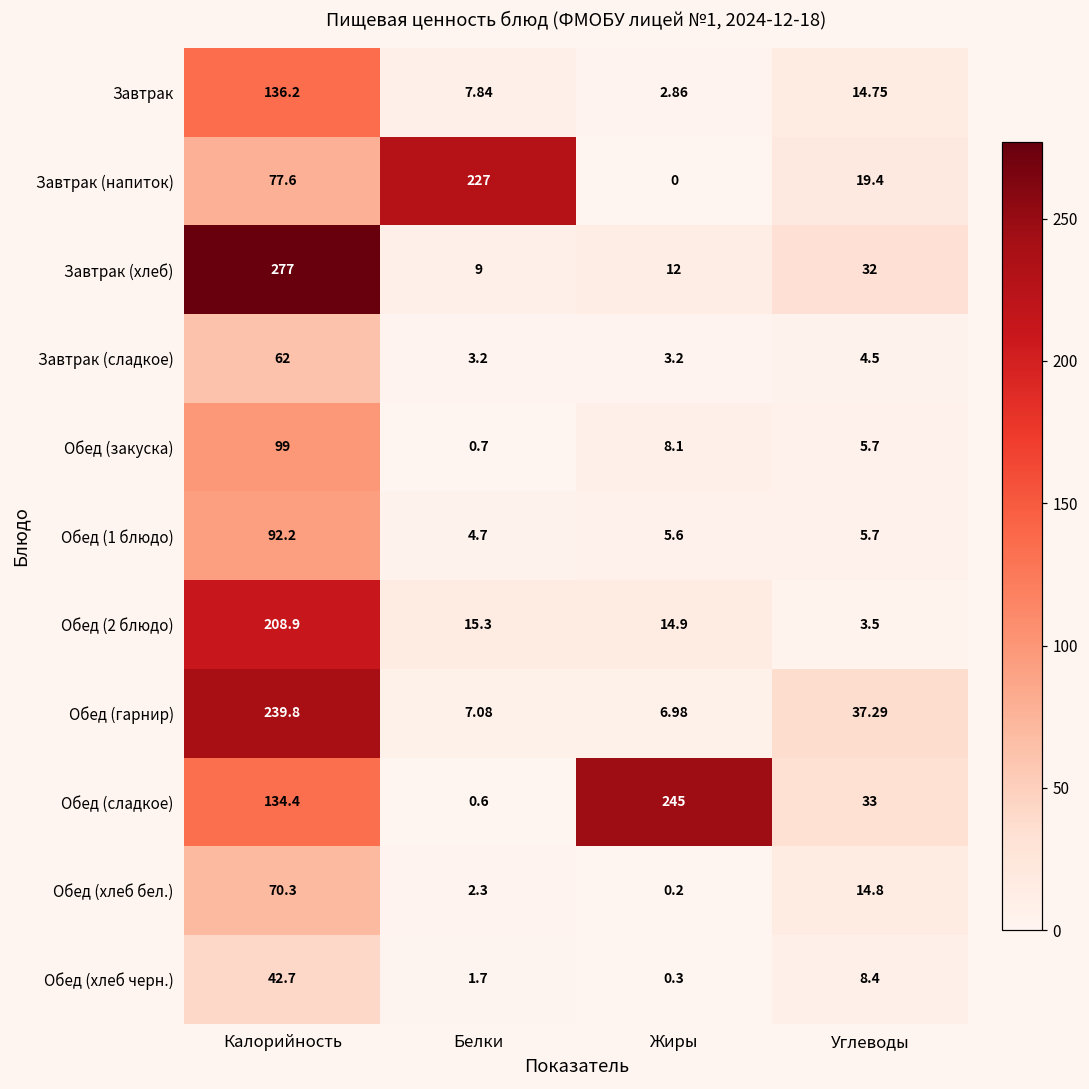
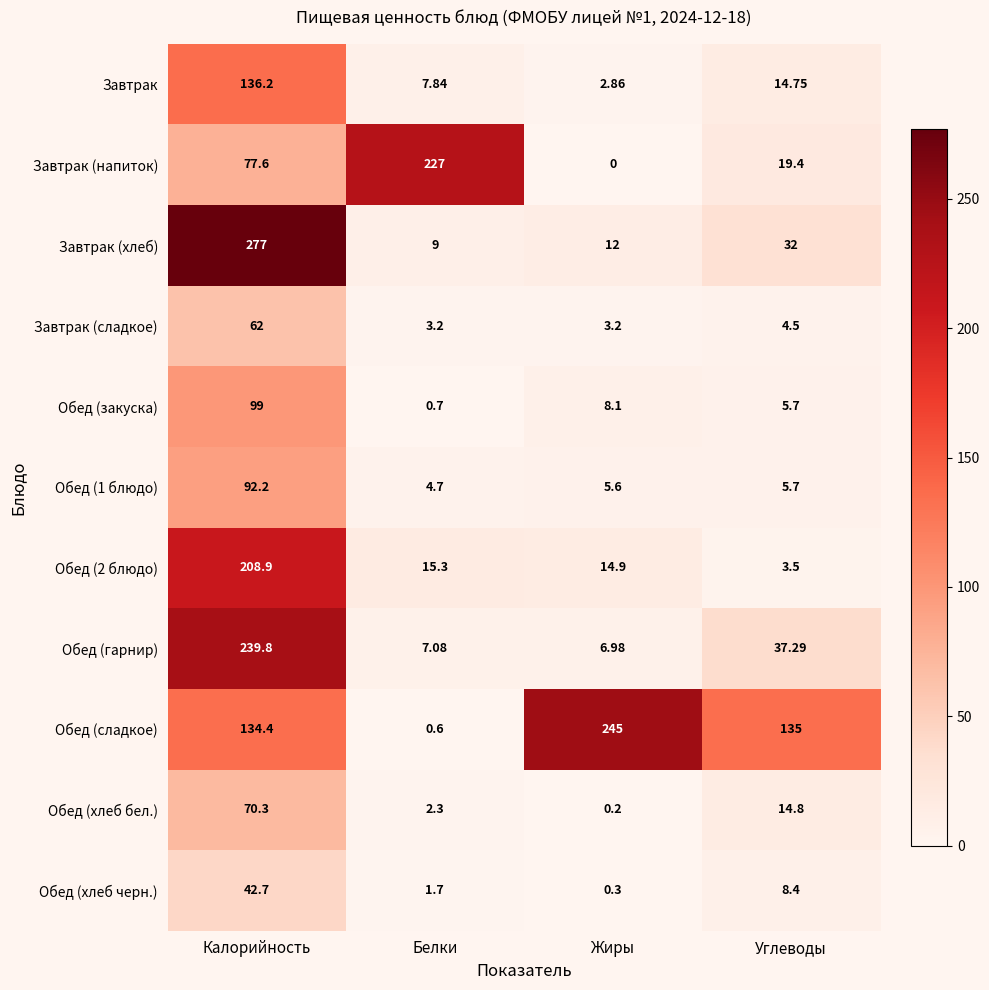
Обед (сладкое), Углеводы: 33 -> 135
